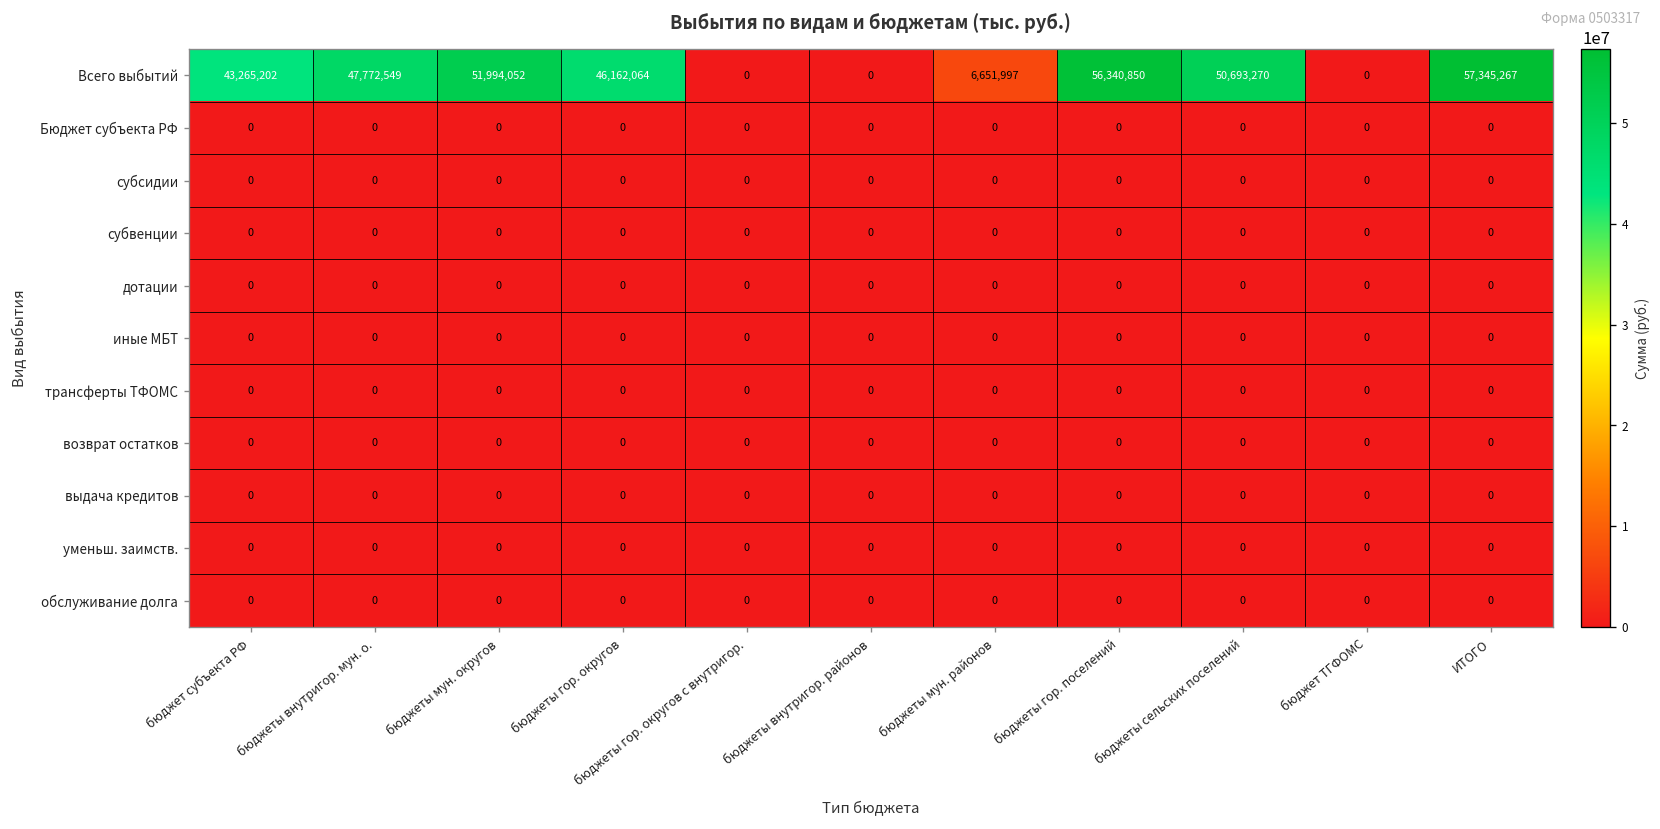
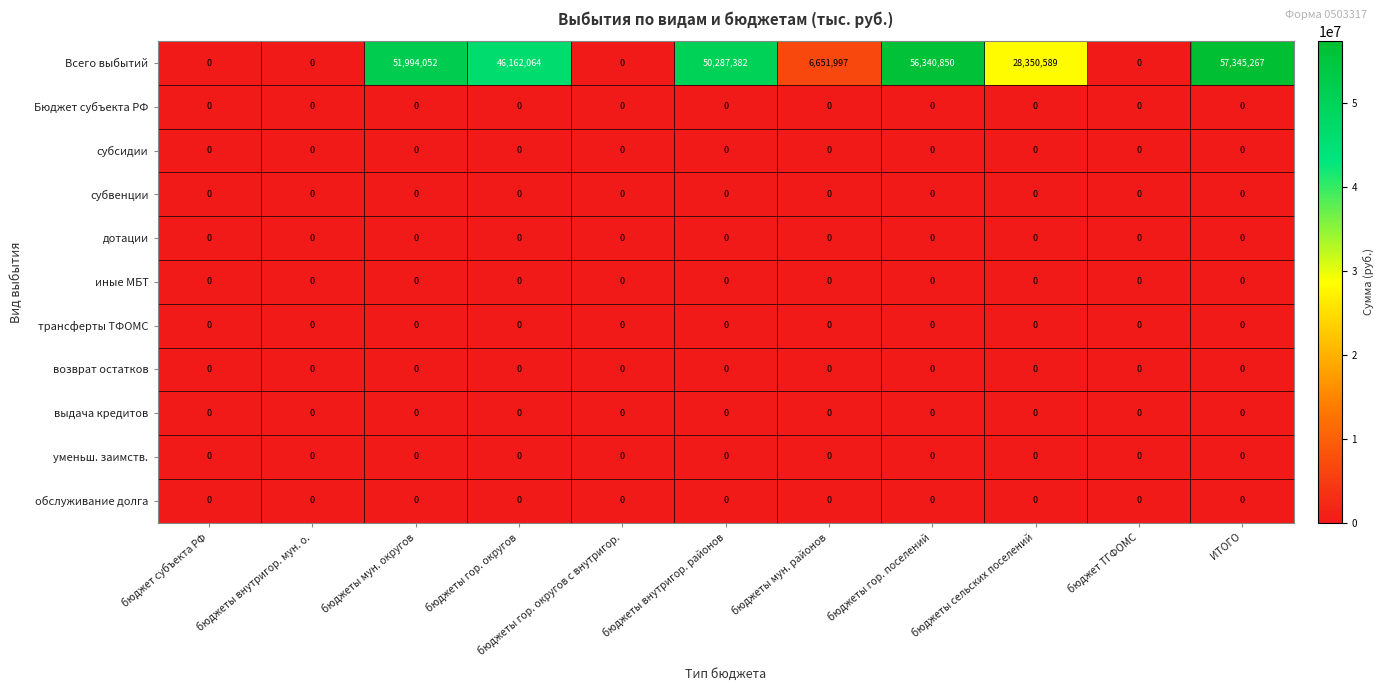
Всего выбытий, бюджет субъекта РФ: 43,265,202 -> 0
Всего выбытий, бюджеты внутригор. мун. о.: 47,772,549 -> 0
Всего выбытий, бюджеты внутригор. районов: 0 -> 50,287,382
Всего выбытий, бюджеты сельских поселений: 50,693,270 -> 28,350,589
